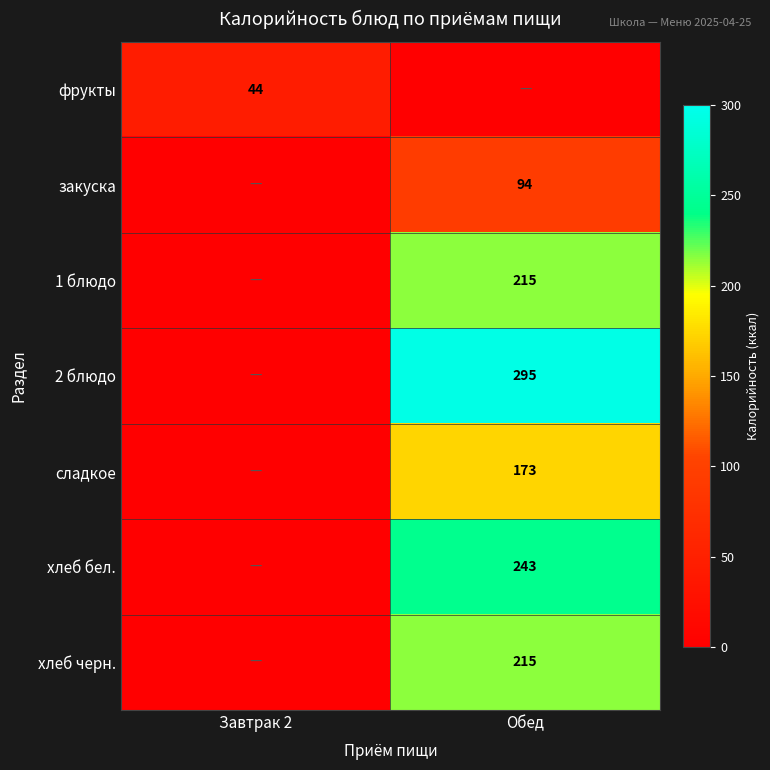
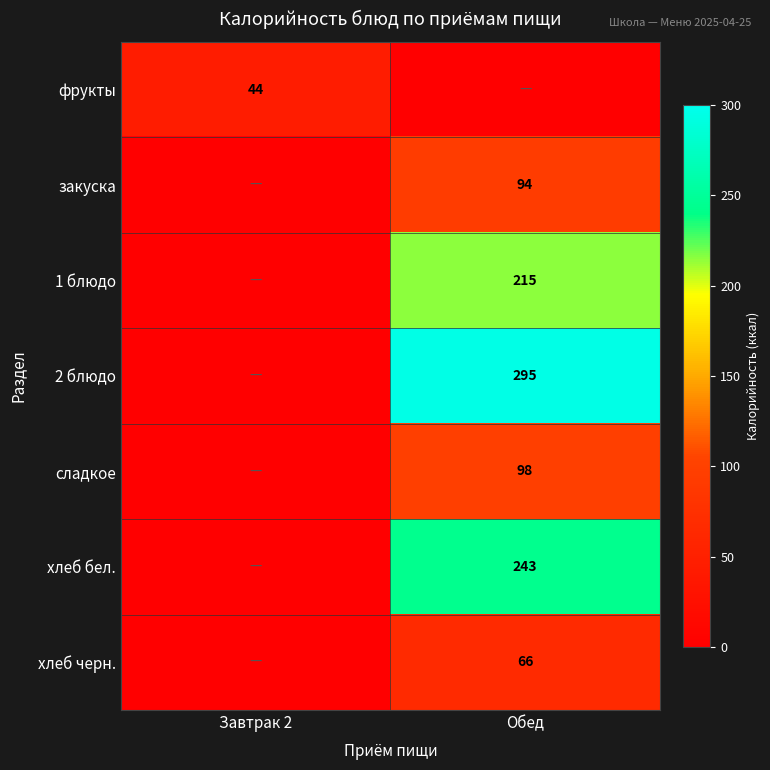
сладкое, Обед: 173 -> 98
хлеб черн., Обед: 215 -> 66
